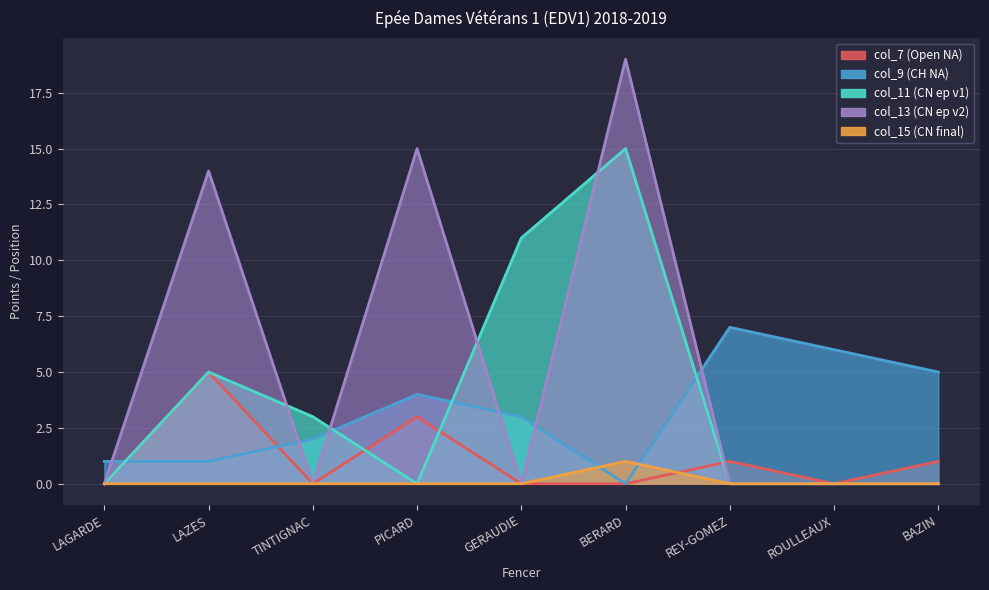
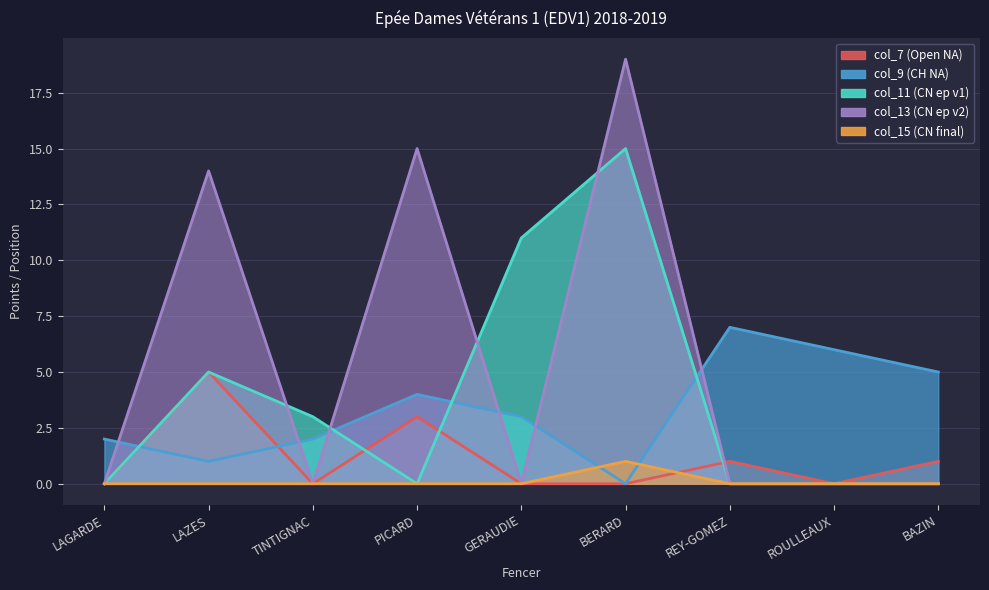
col_9 (CH NA), LAGARDE: 1 -> 2
